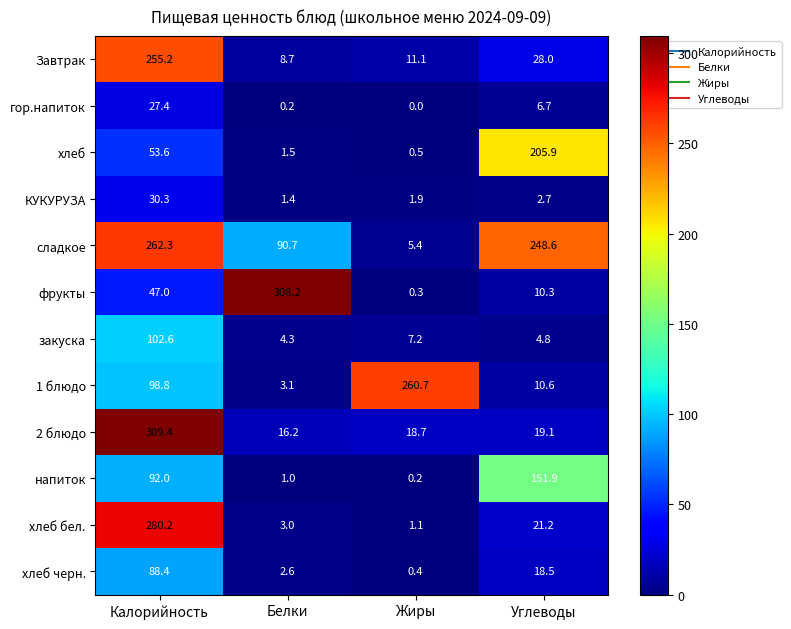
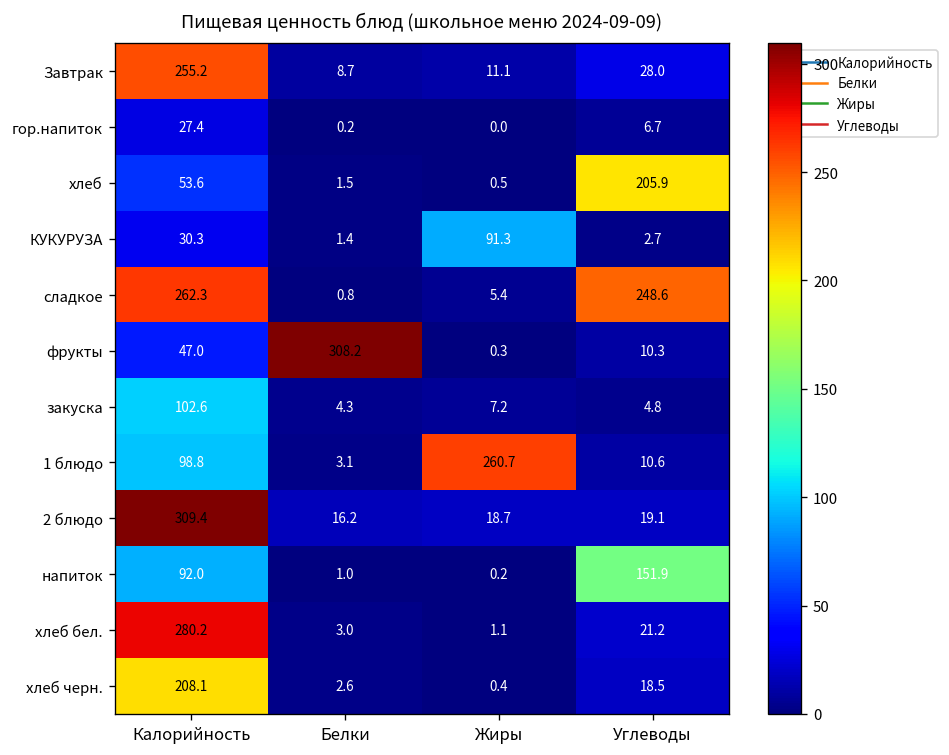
КУКУРУЗА, Жиры: 1.9 -> 91.3
сладкое, Белки: 90.7 -> 0.8
хлеб черн., Калорийность: 88.4 -> 208.1
